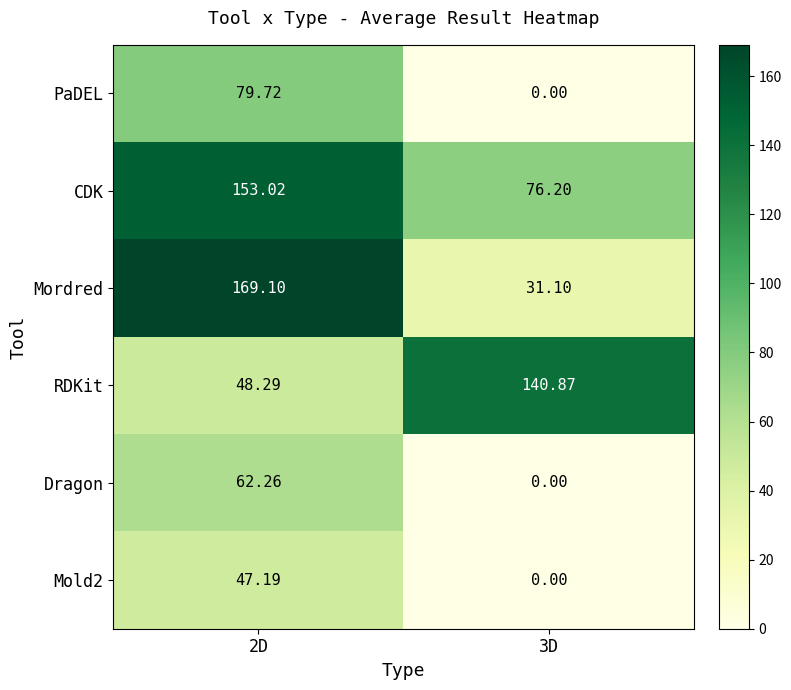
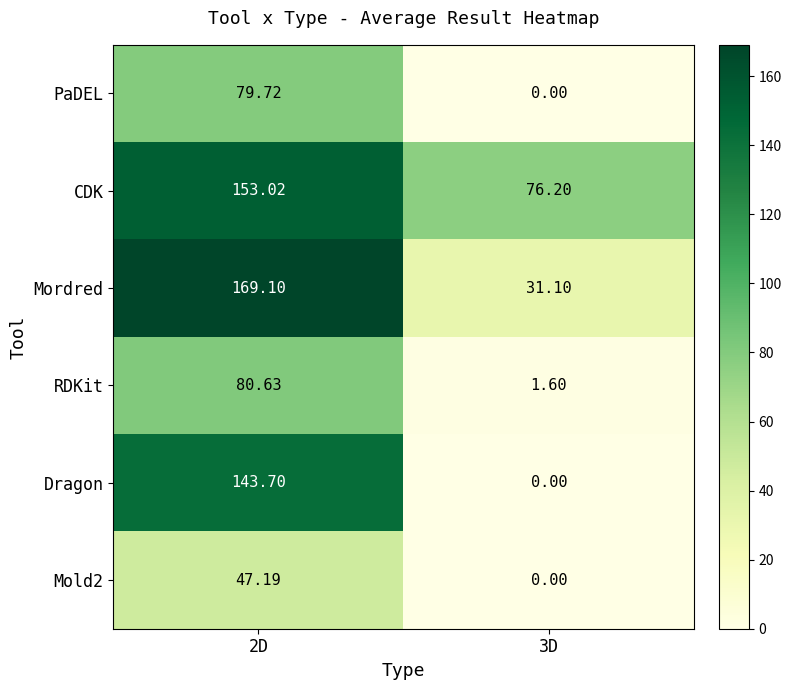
RDKit, 2D: 48.29 -> 80.63
RDKit, 3D: 140.87 -> 1.60
Dragon, 2D: 62.26 -> 143.70
